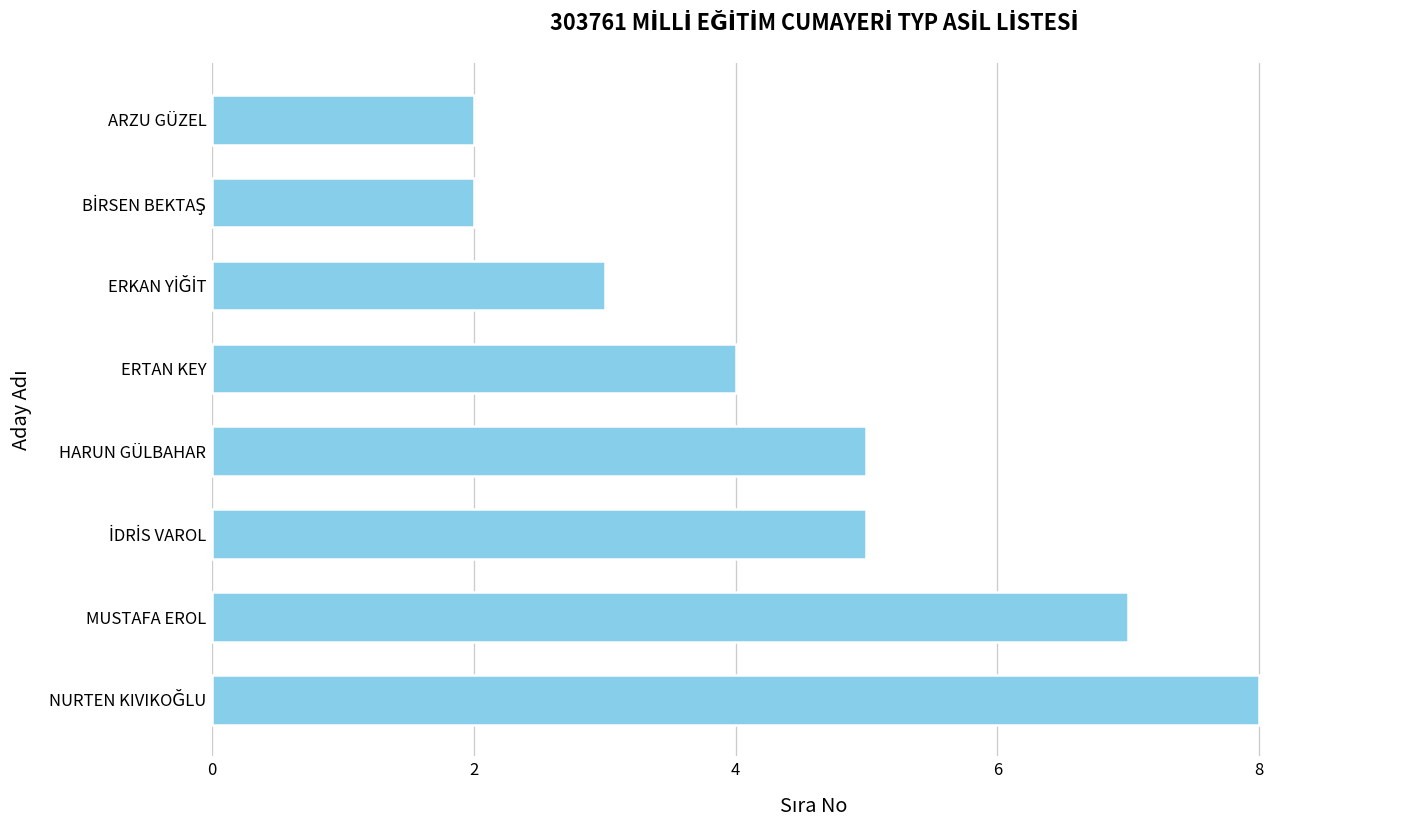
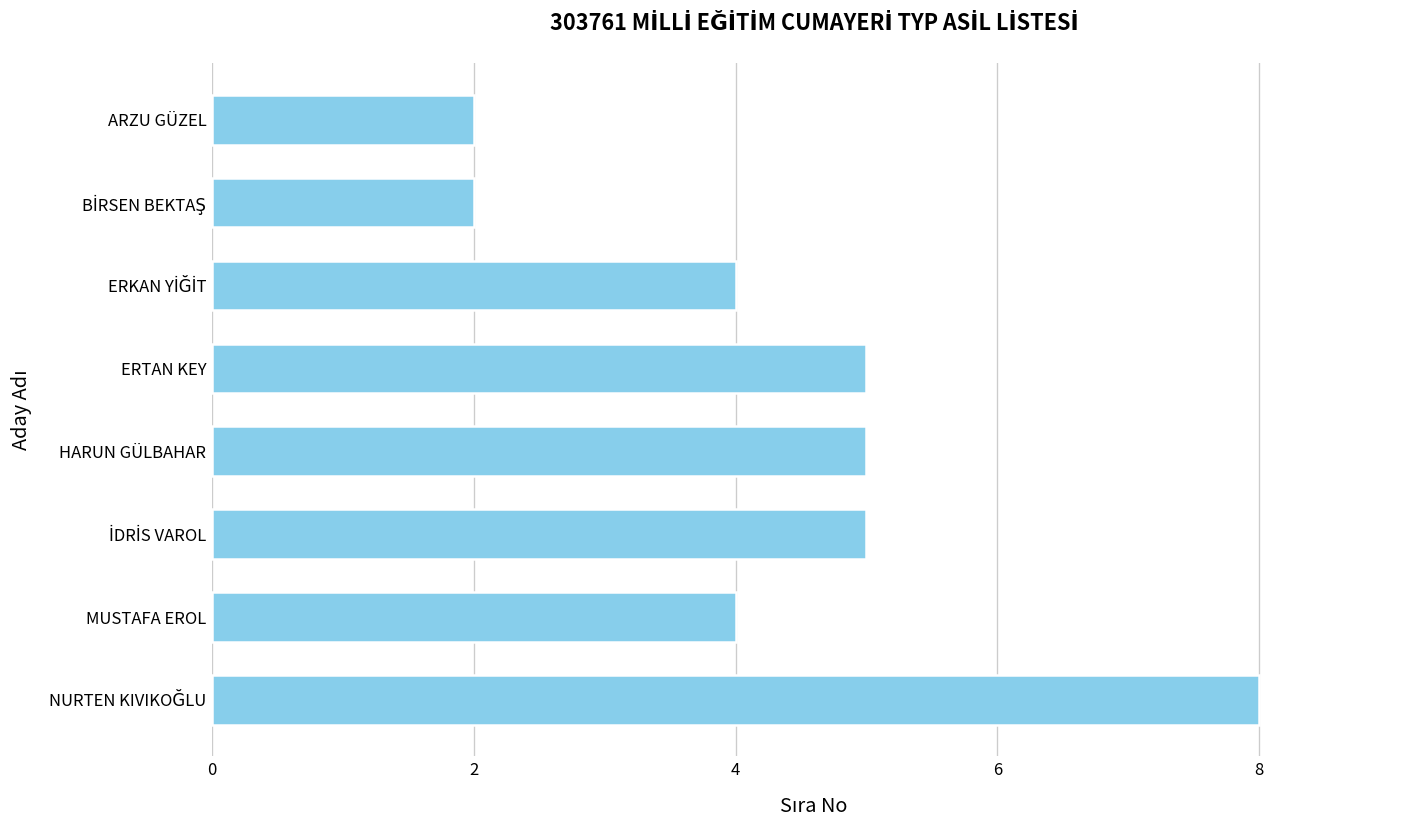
ERKAN YİĞİT: 3 -> 4
ERTAN KEY: 4 -> 5
MUSTAFA EROL: 7 -> 4
